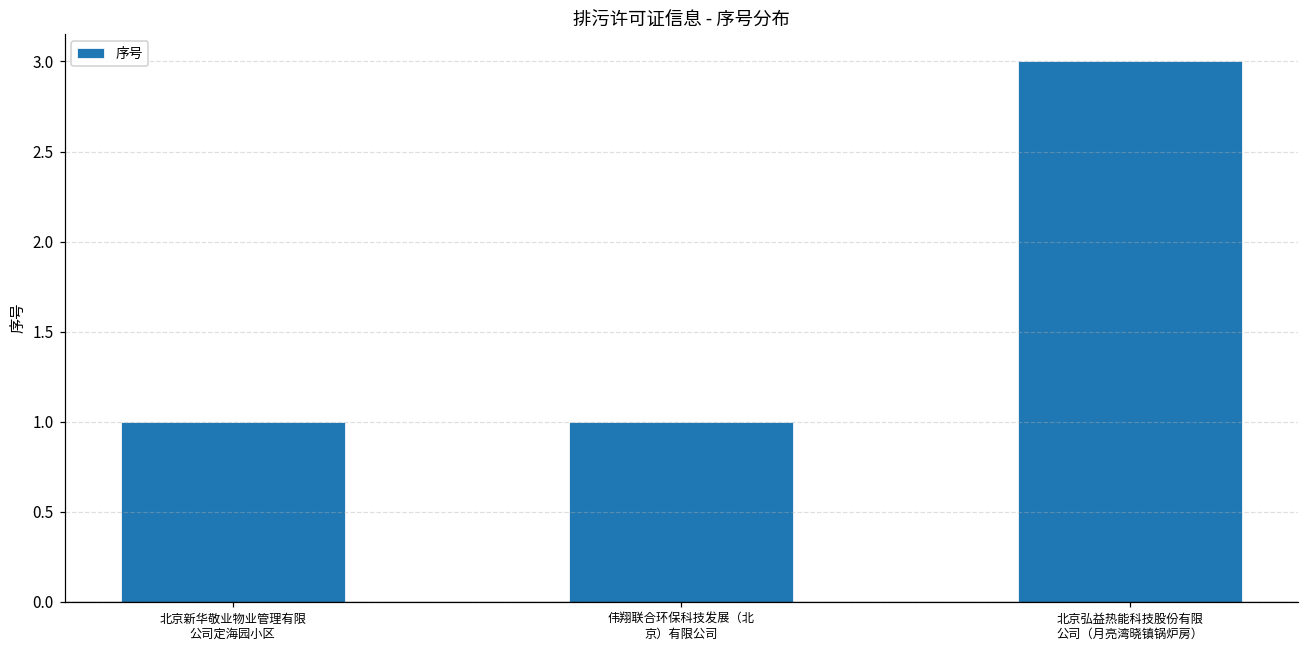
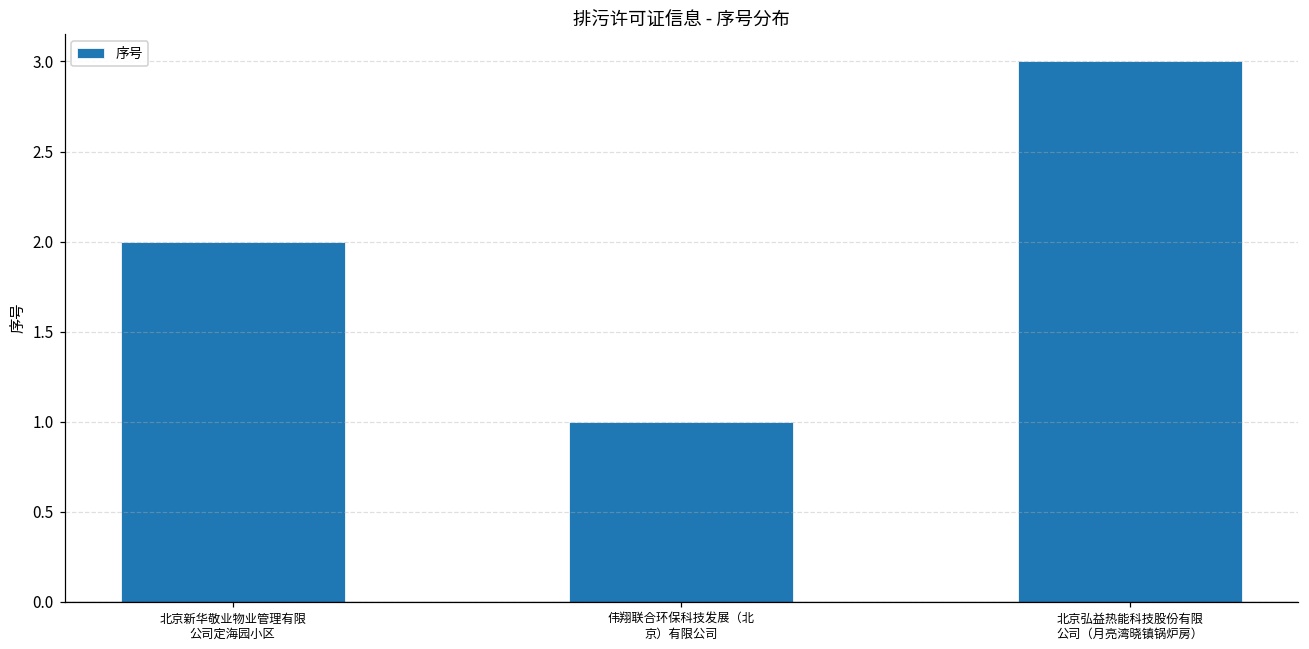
北京新华敬业物业管理有限 公司定海园小区: 1 -> 2
